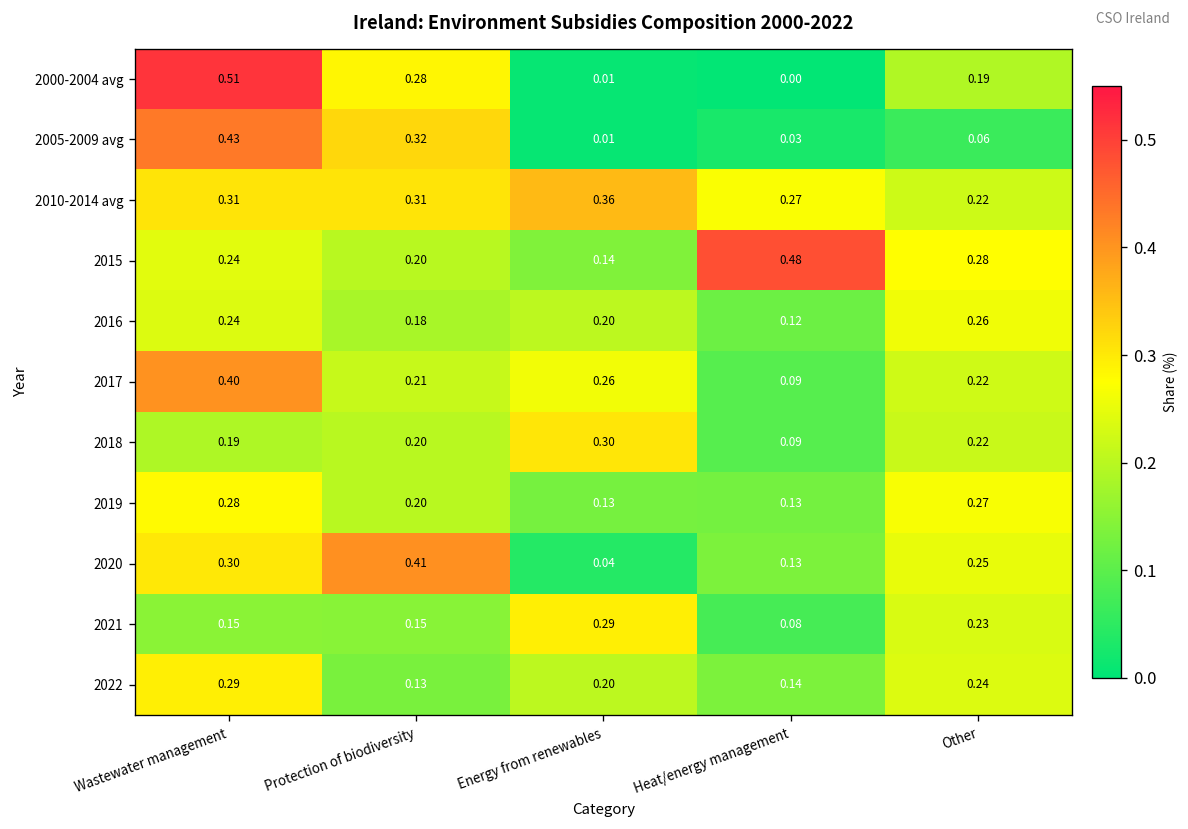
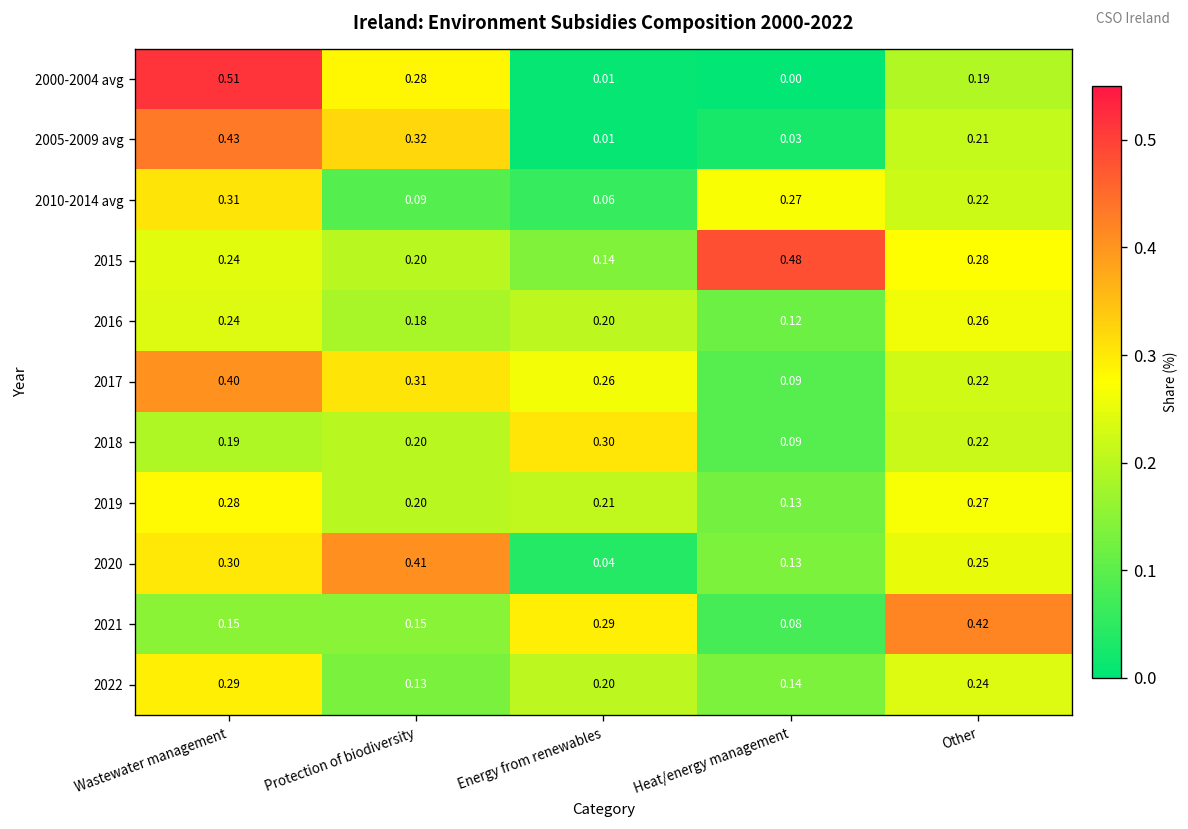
2005-2009 avg, Other: 0.06 -> 0.21
2010-2014 avg, Protection of biodiversity: 0.31 -> 0.09
2010-2014 avg, Energy from renewables: 0.36 -> 0.06
2017, Protection of biodiversity: 0.21 -> 0.31
2019, Energy from renewables: 0.13 -> 0.21
2021, Other: 0.23 -> 0.42
